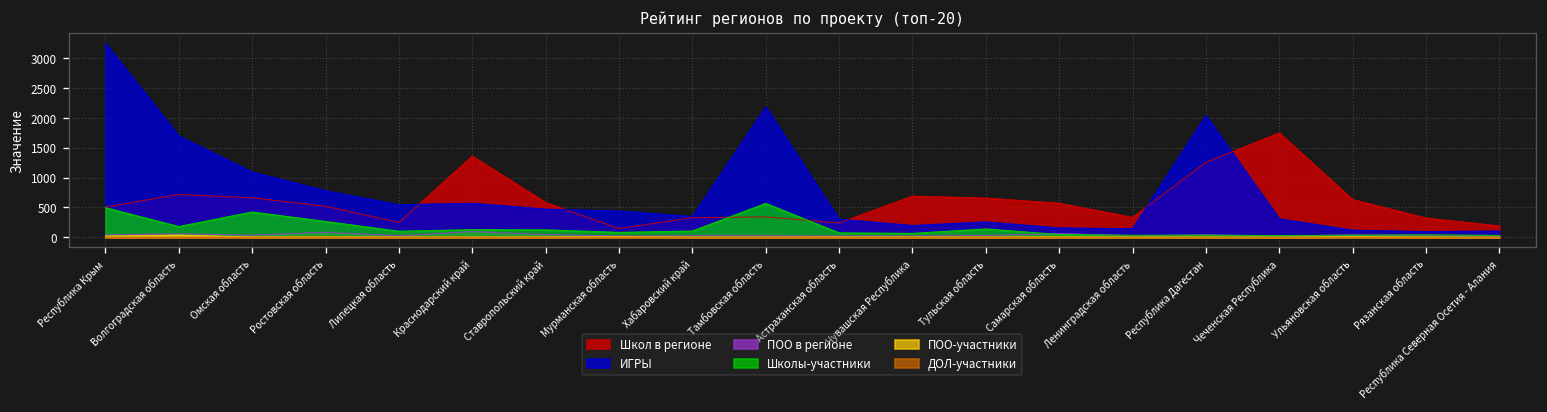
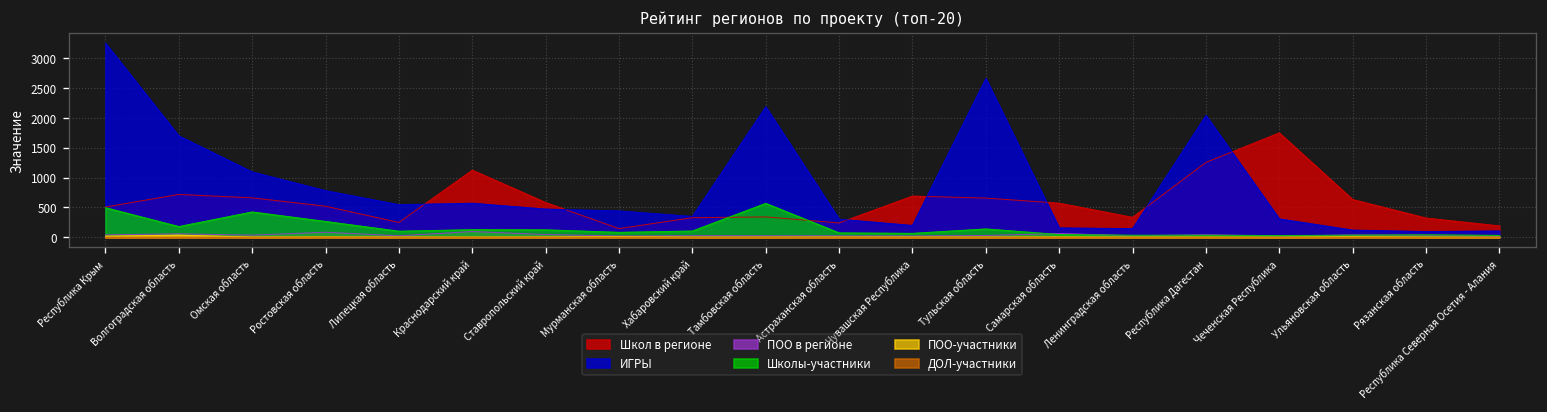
Школ в регионе, Краснодарский край: 1400 -> 1100
ИГРЫ, Тульская область: 300 -> 2700
